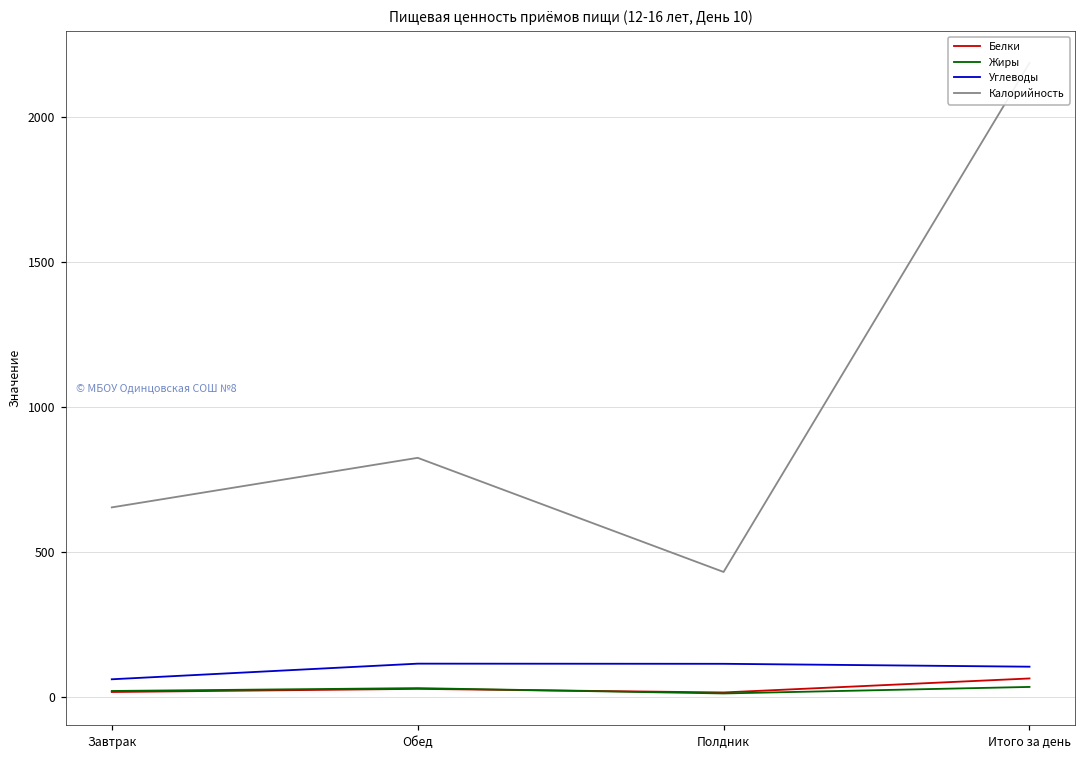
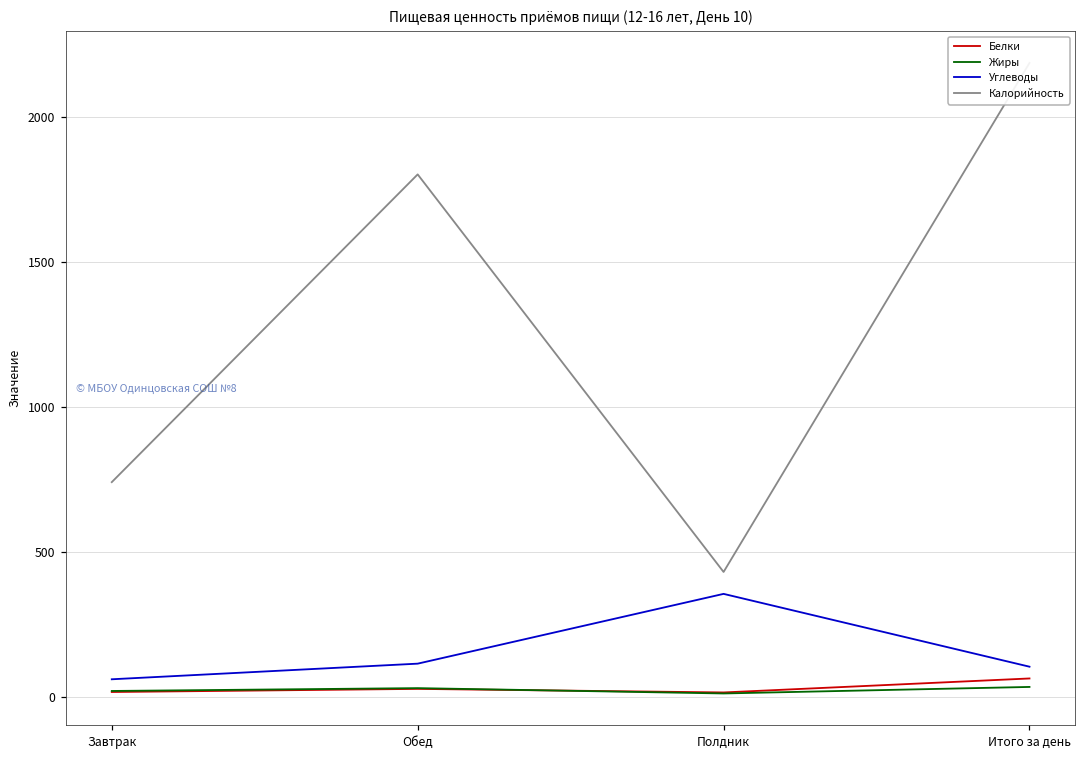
Калорийность, Завтрак: 650 -> 740
Калорийность, Обед: 830 -> 1800
Углеводы, Полдник: 120 -> 360
